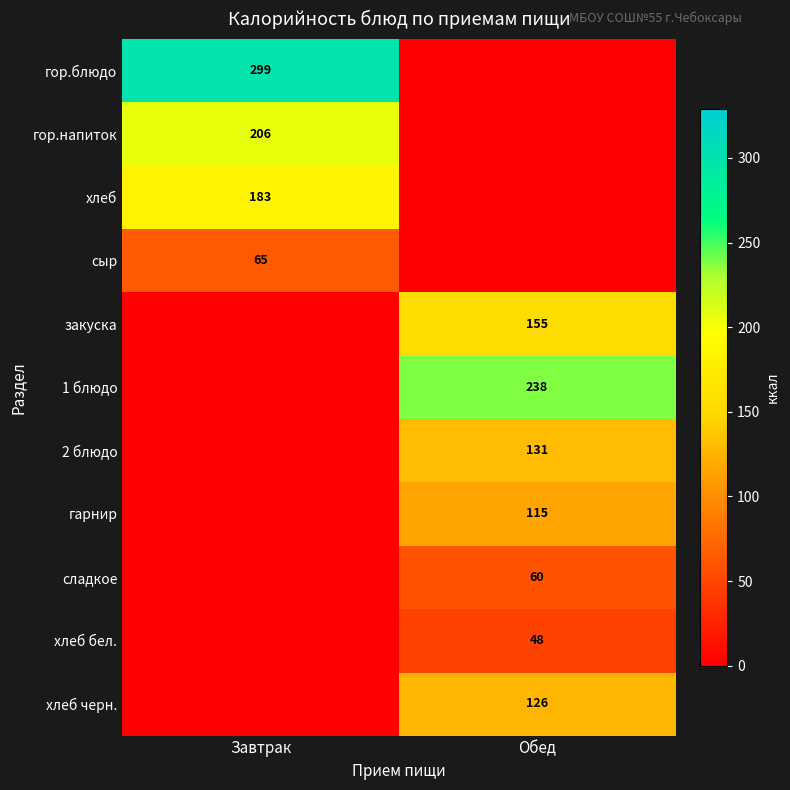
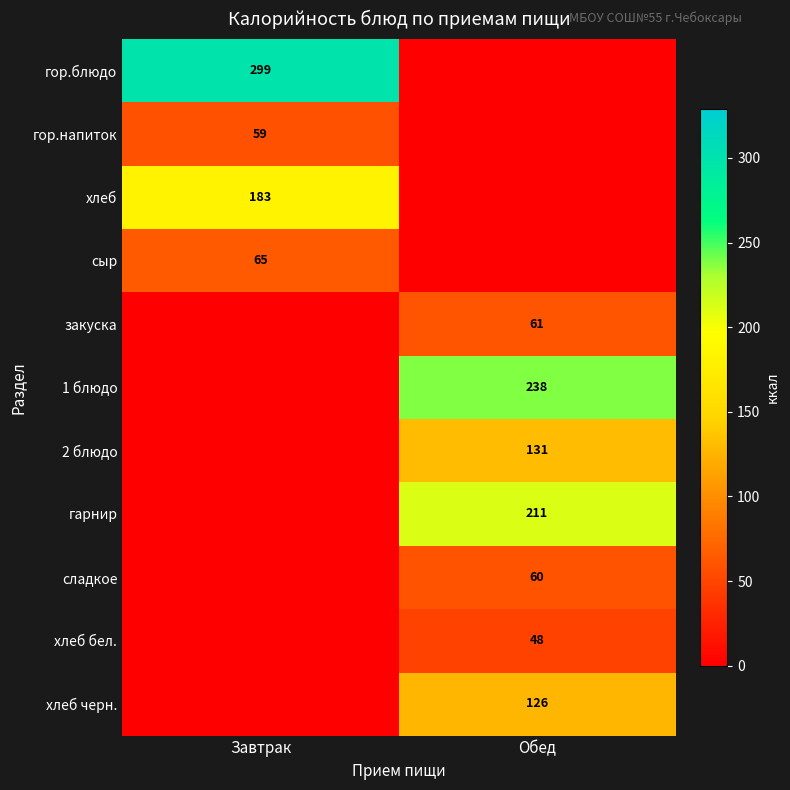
гор.напиток, Завтрак: 206 -> 59
закуска, Обед: 155 -> 61
гарнир, Обед: 115 -> 211
